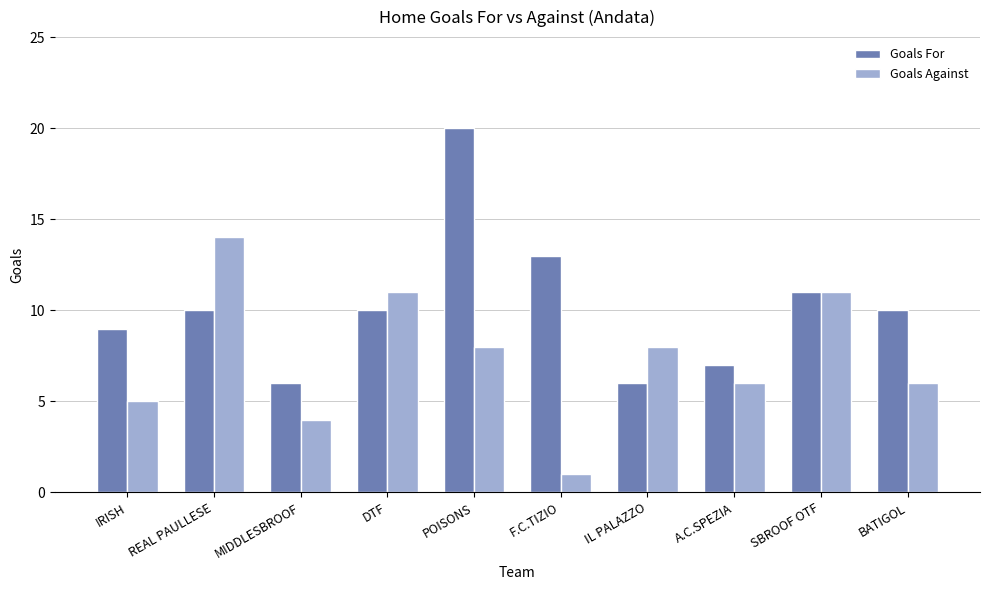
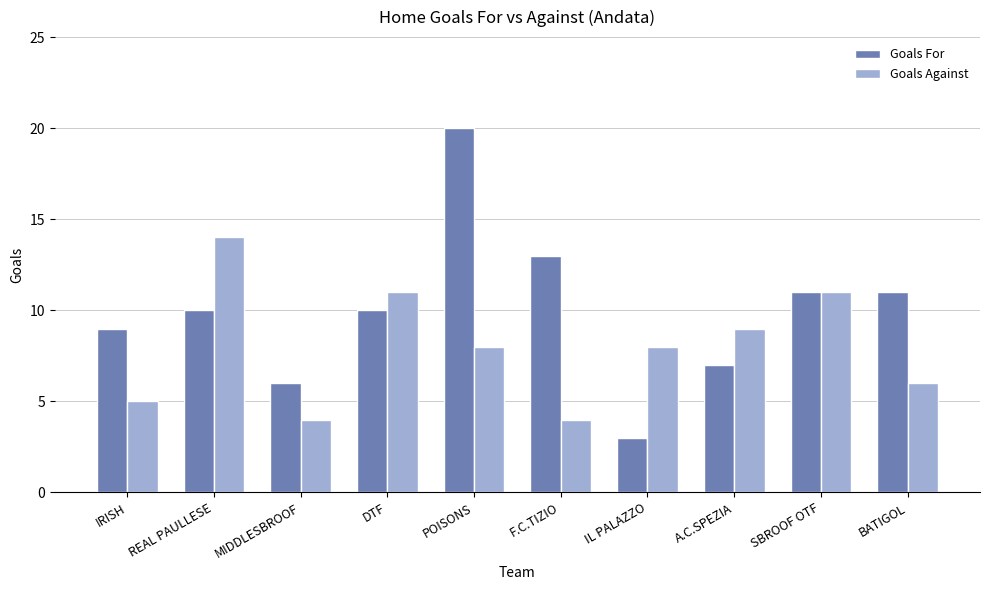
Goals Against, F.C.TIZIO: 1 -> 4
Goals For, IL PALAZZO: 6 -> 3
Goals Against, A.C.SPEZIA: 6 -> 9
Goals For, BATIGOL: 10 -> 11
